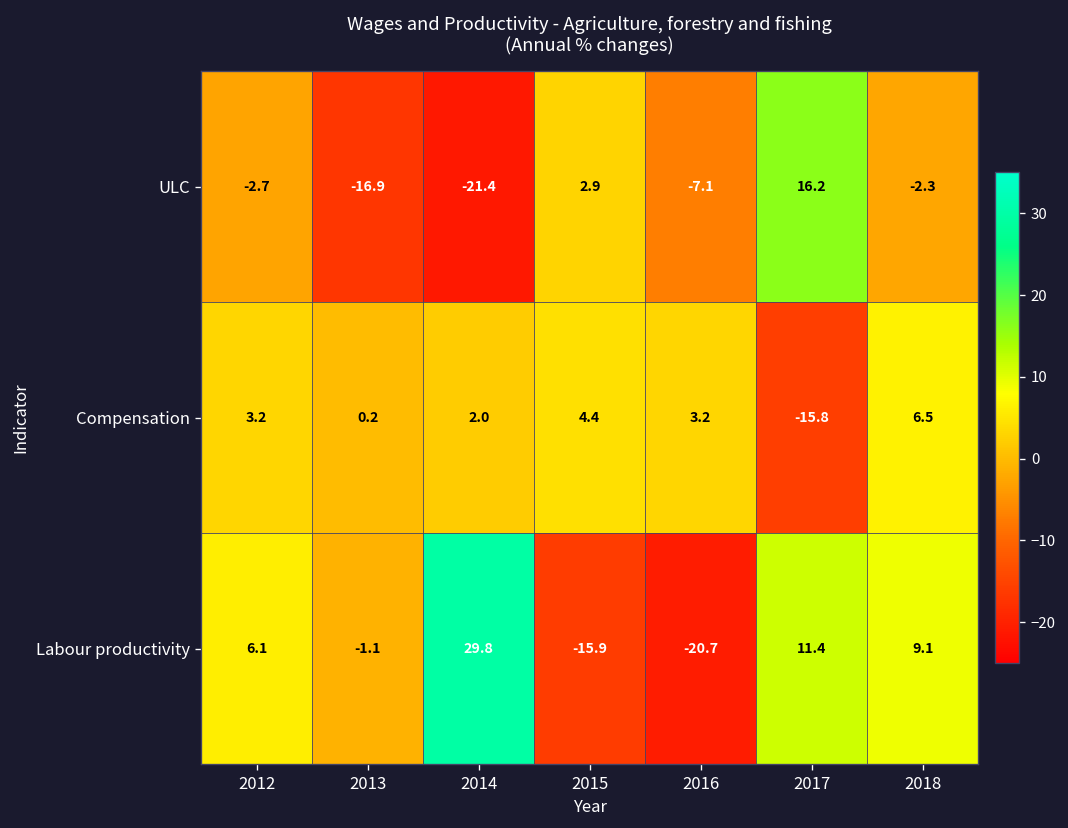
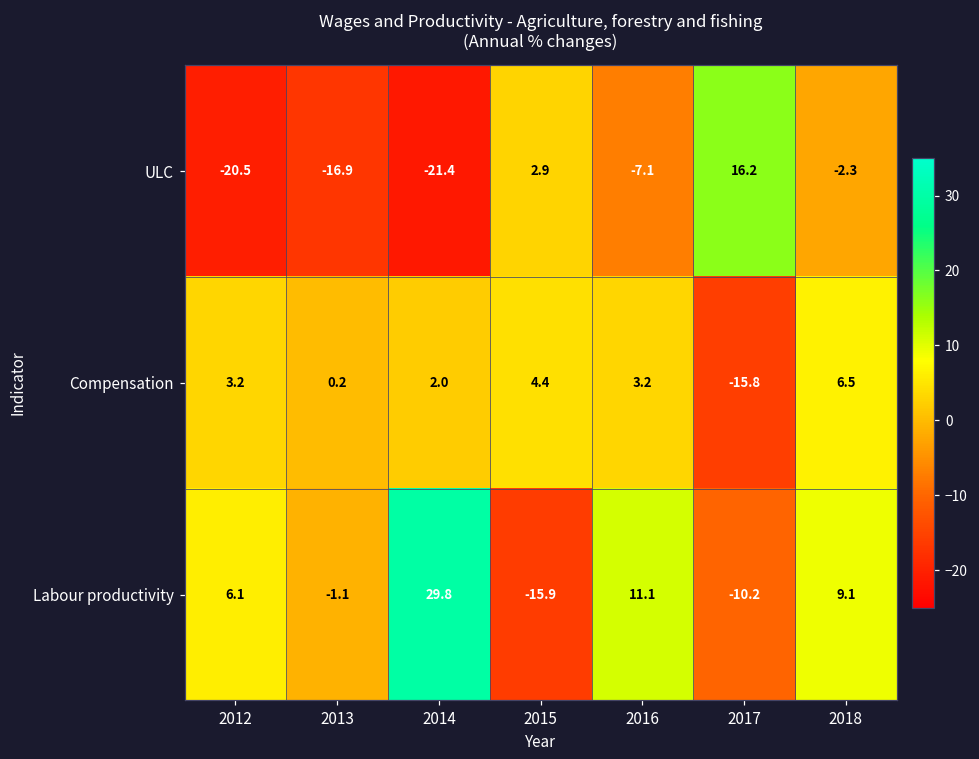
ULC, 2012: -2.7 -> -20.5
Labour productivity, 2016: -20.7 -> 11.1
Labour productivity, 2017: 11.4 -> -10.2
